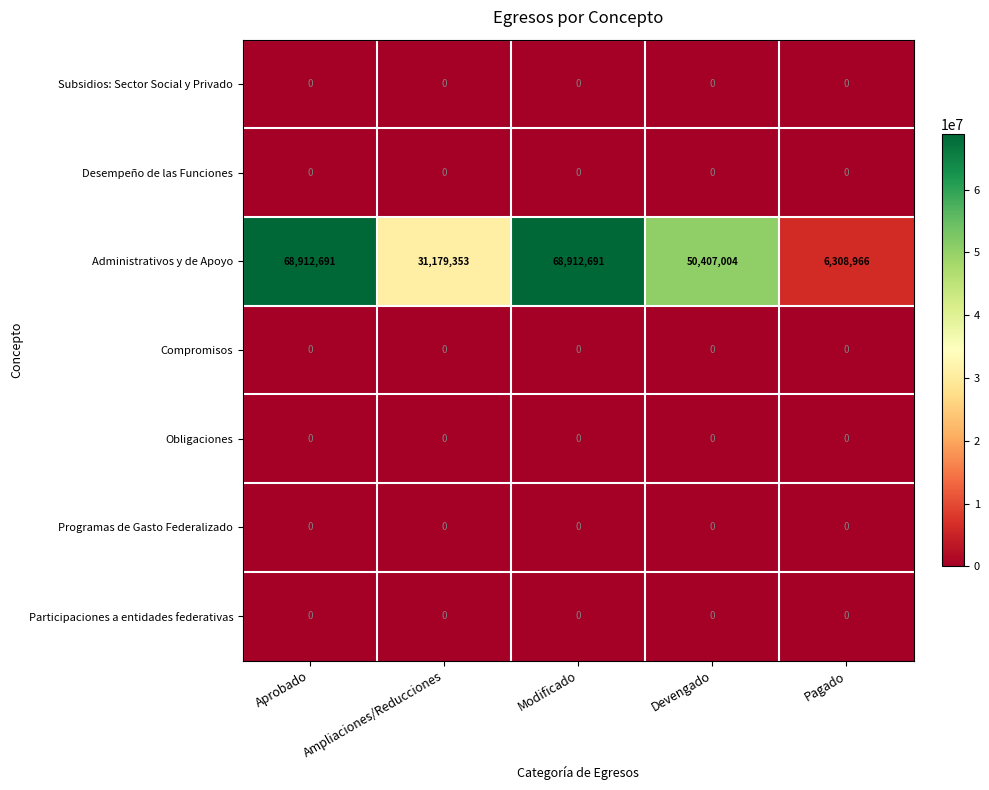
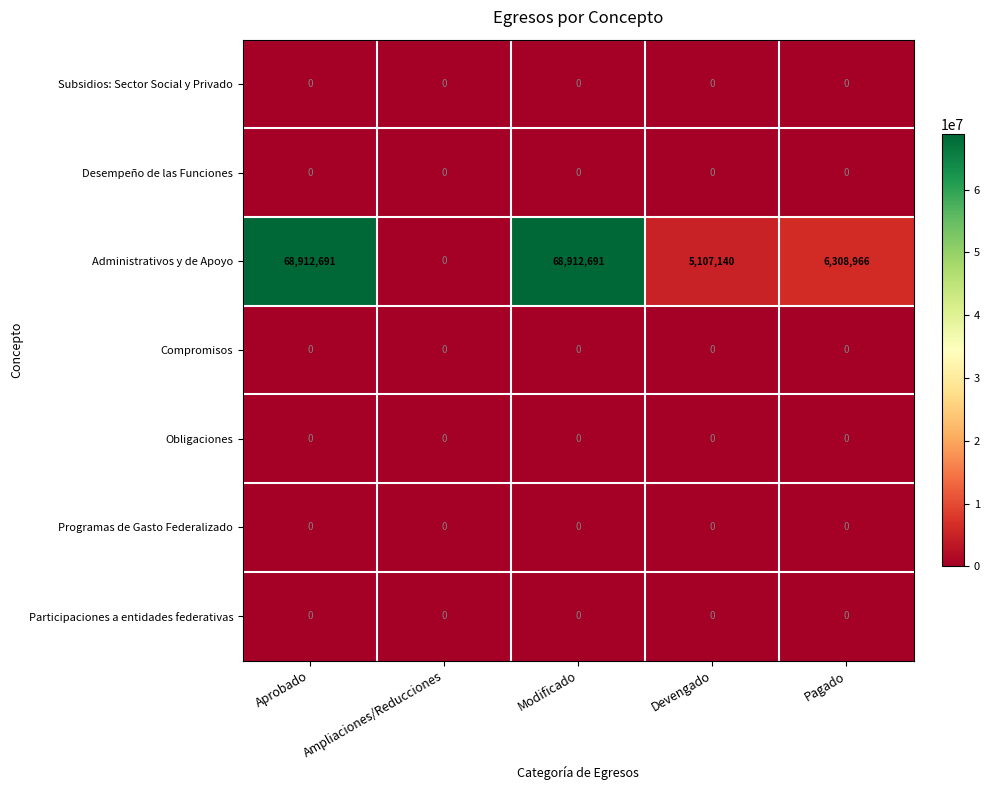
Administrativos y de Apoyo, Ampliaciones/Reducciones: 31,179,353 -> 0
Administrativos y de Apoyo, Devengado: 50,407,004 -> 5,107,140
